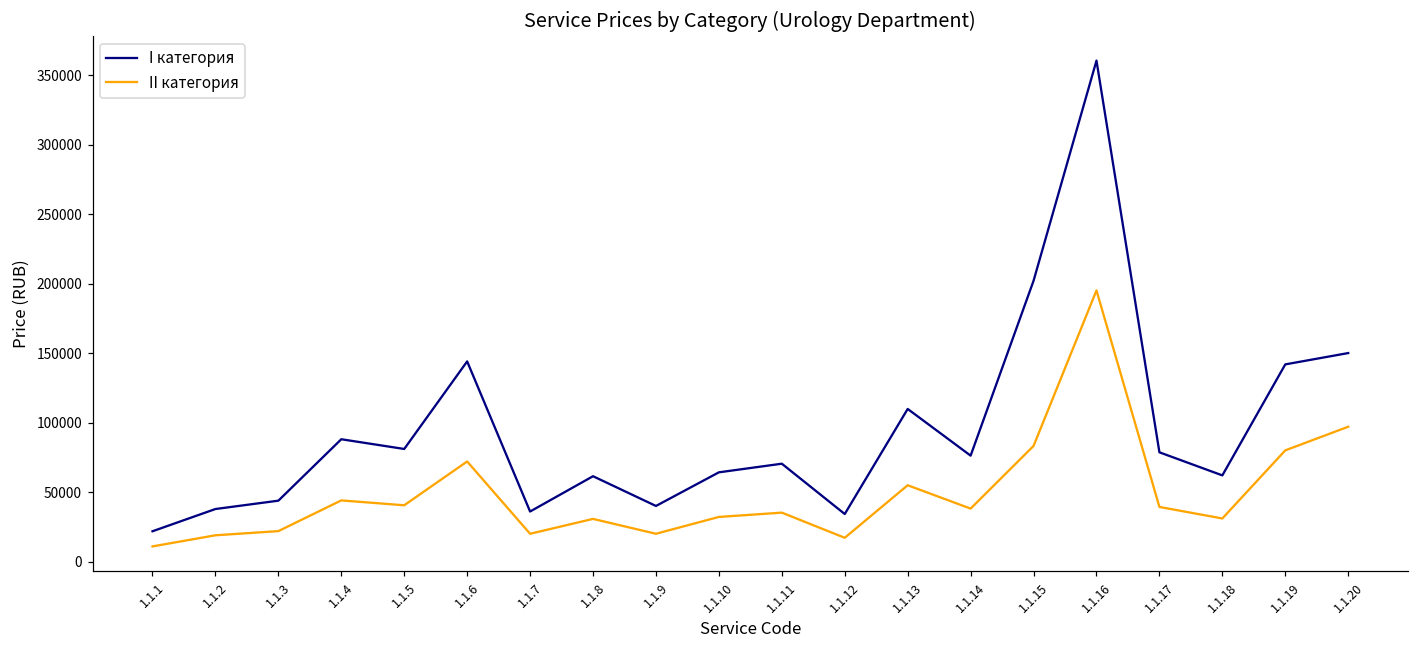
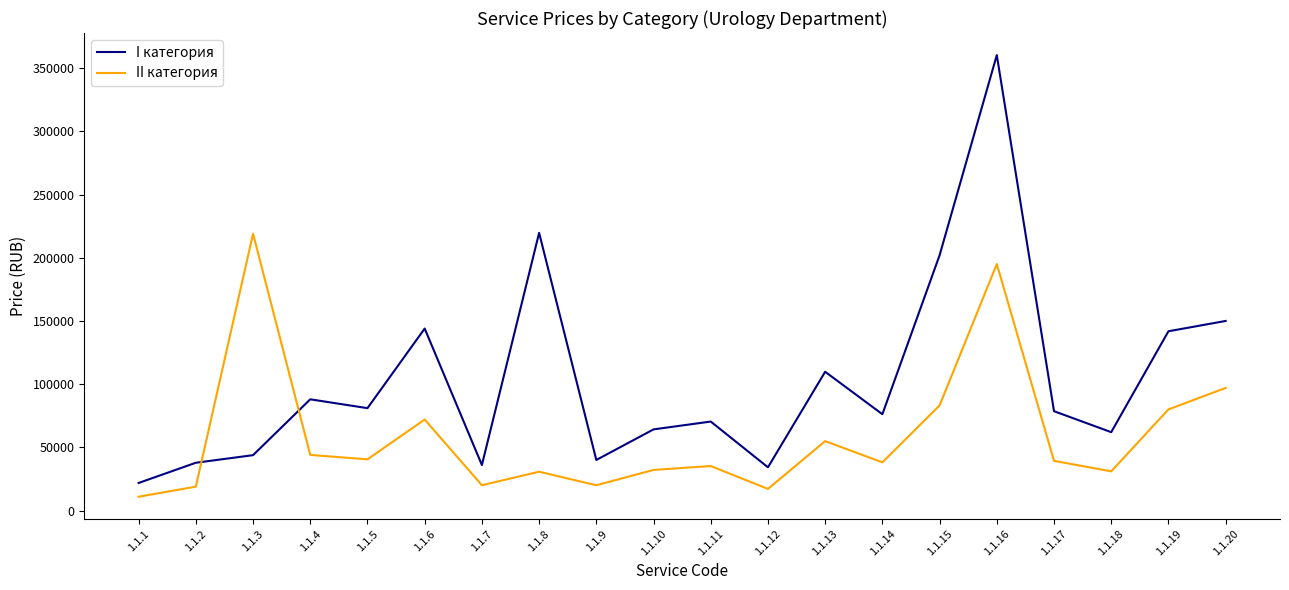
II категория, 1.1.3: 22000 -> 219000
I категория, 1.1.8: 61000 -> 220000
